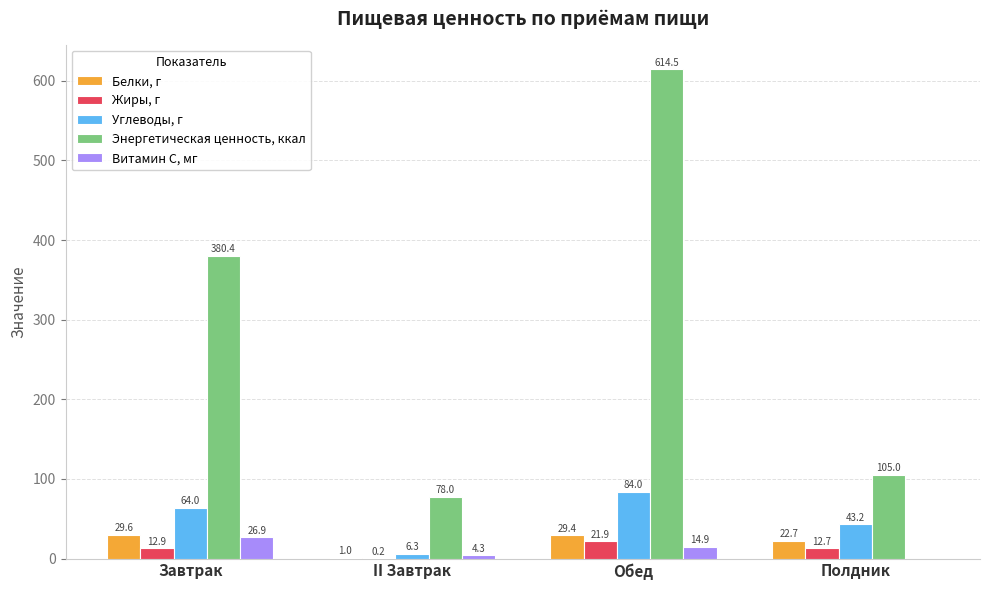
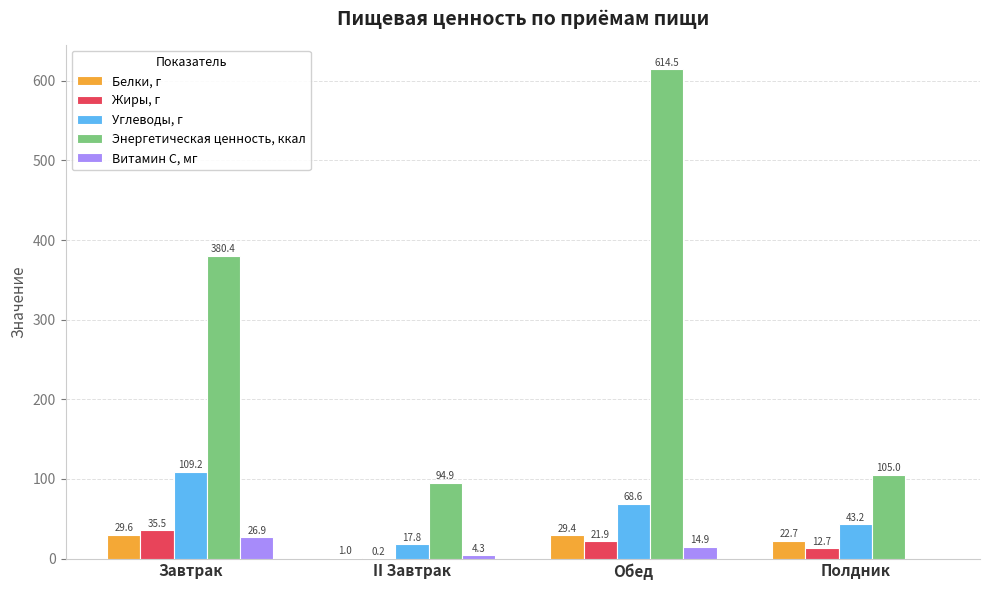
Жиры, г, Завтрак: 12.9 -> 35.5
Углеводы, г, Завтрак: 64.0 -> 109.2
Углеводы, г, II Завтрак: 6.3 -> 17.8
Энергетическая ценность, ккал, II Завтрак: 78.0 -> 94.9
Углеводы, г, Обед: 84.0 -> 68.6
